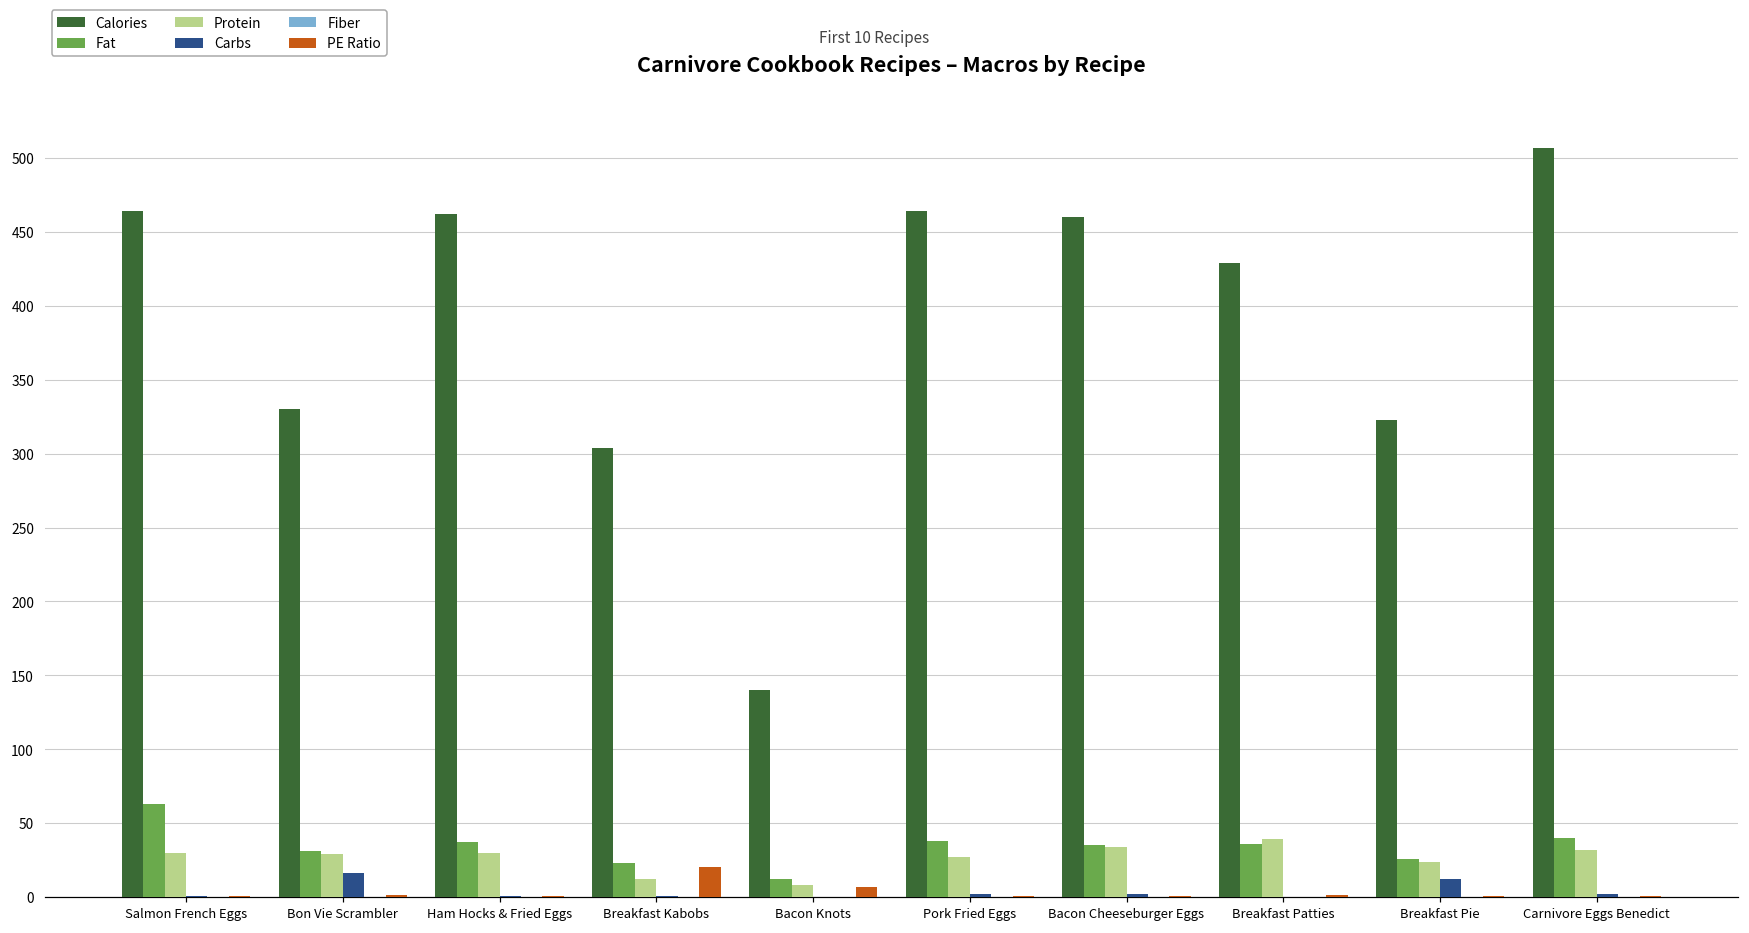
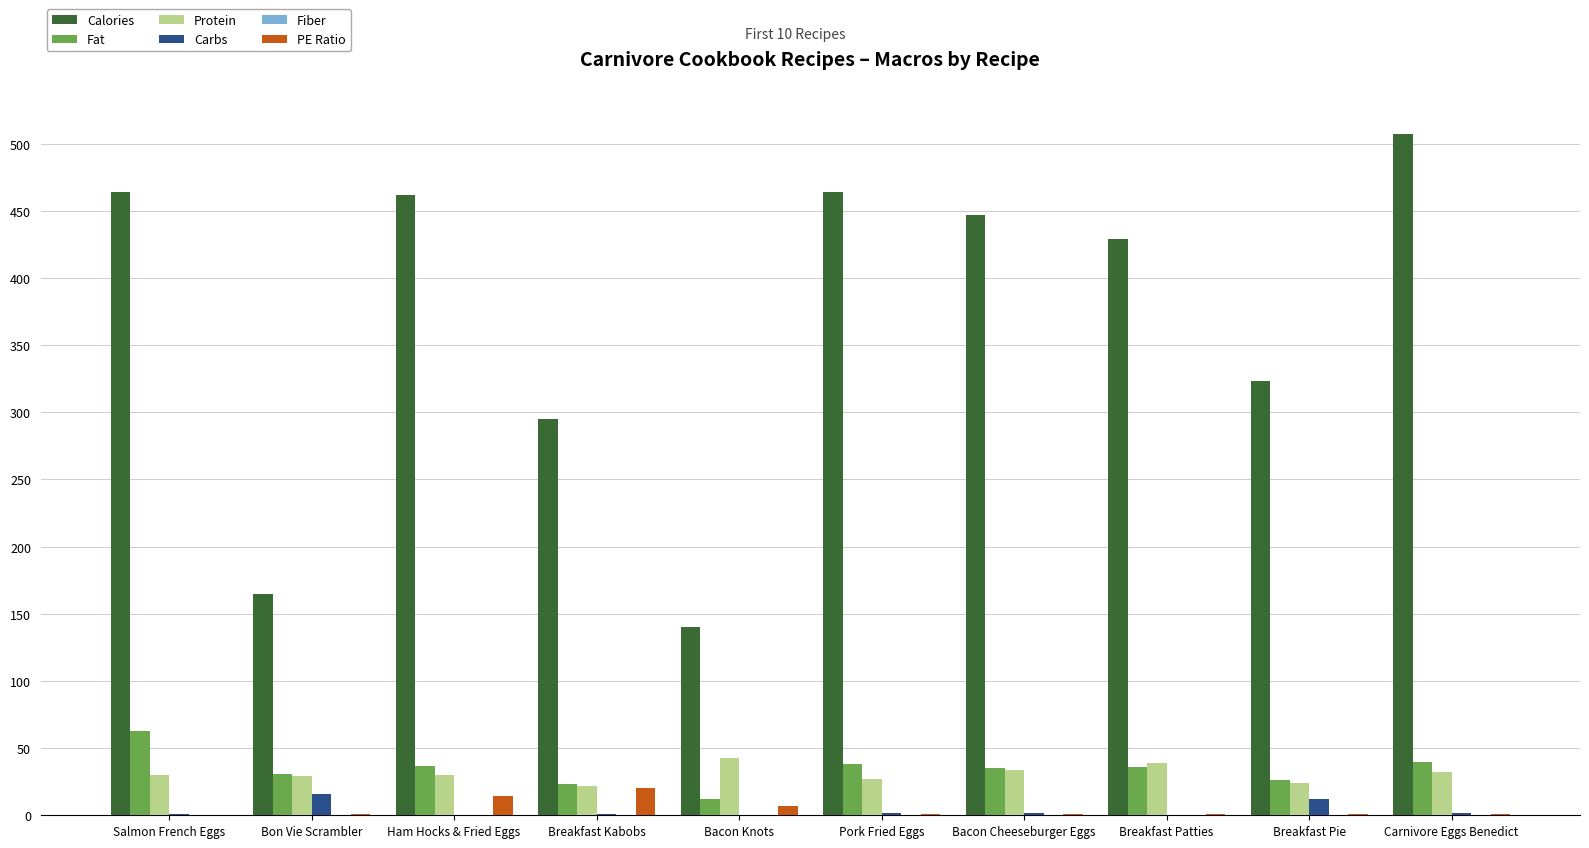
Calories, Bon Vie Scrambler: 330 -> 165
PE Ratio, Ham Hocks & Fried Eggs: 1 -> 15
Calories, Breakfast Kabobs: 304 -> 295
Protein, Breakfast Kabobs: 12 -> 22
Protein, Bacon Knots: 8 -> 43
Calories, Bacon Cheeseburger Eggs: 460 -> 447
